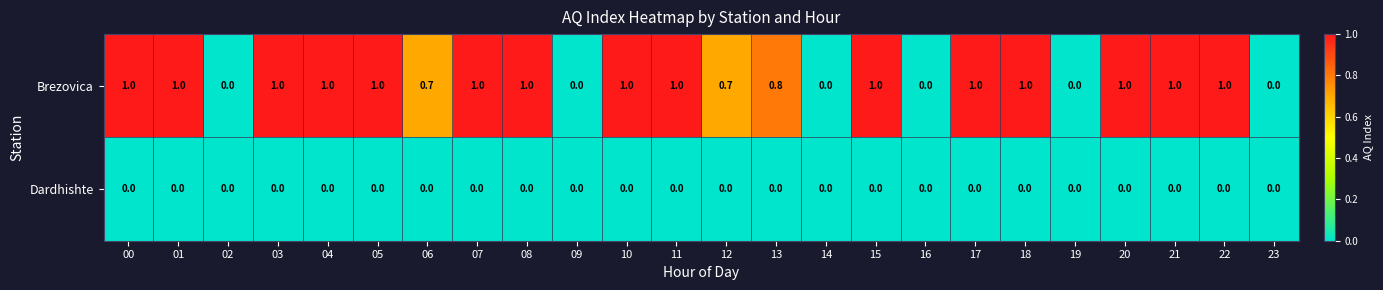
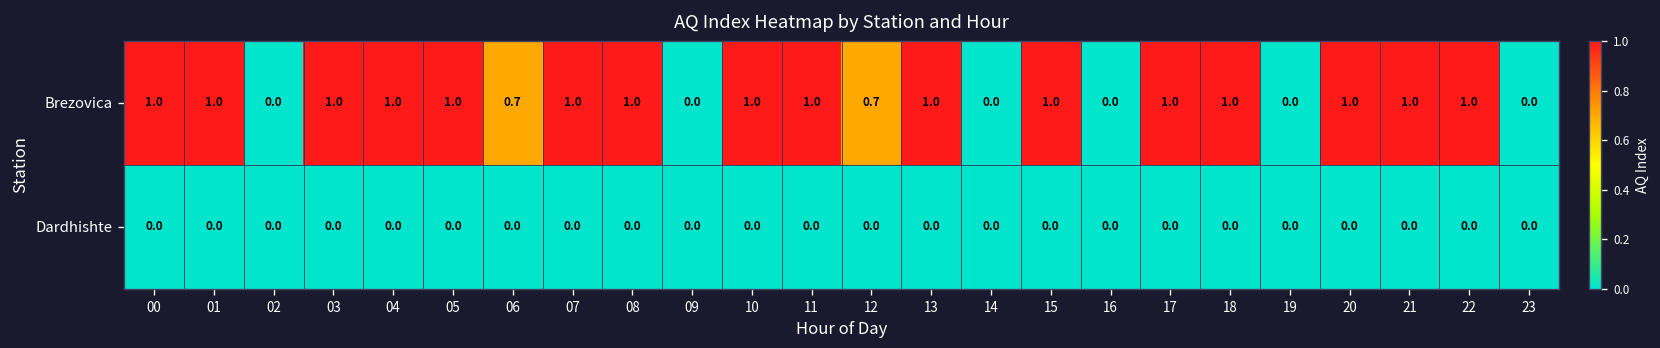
Brezovica, 13: 0.8 -> 1.0
